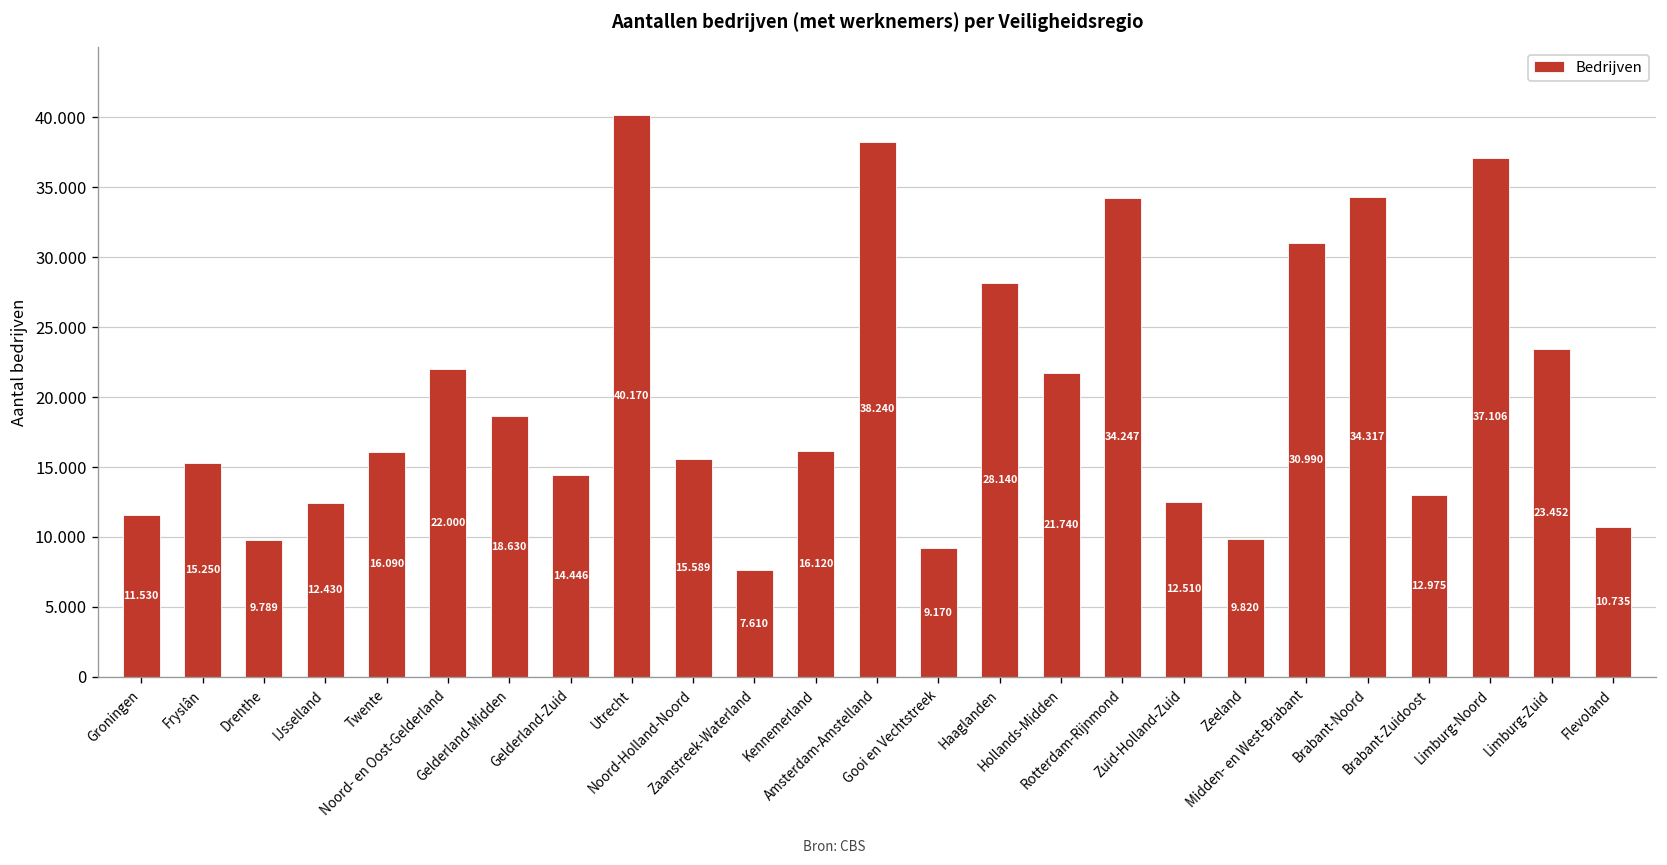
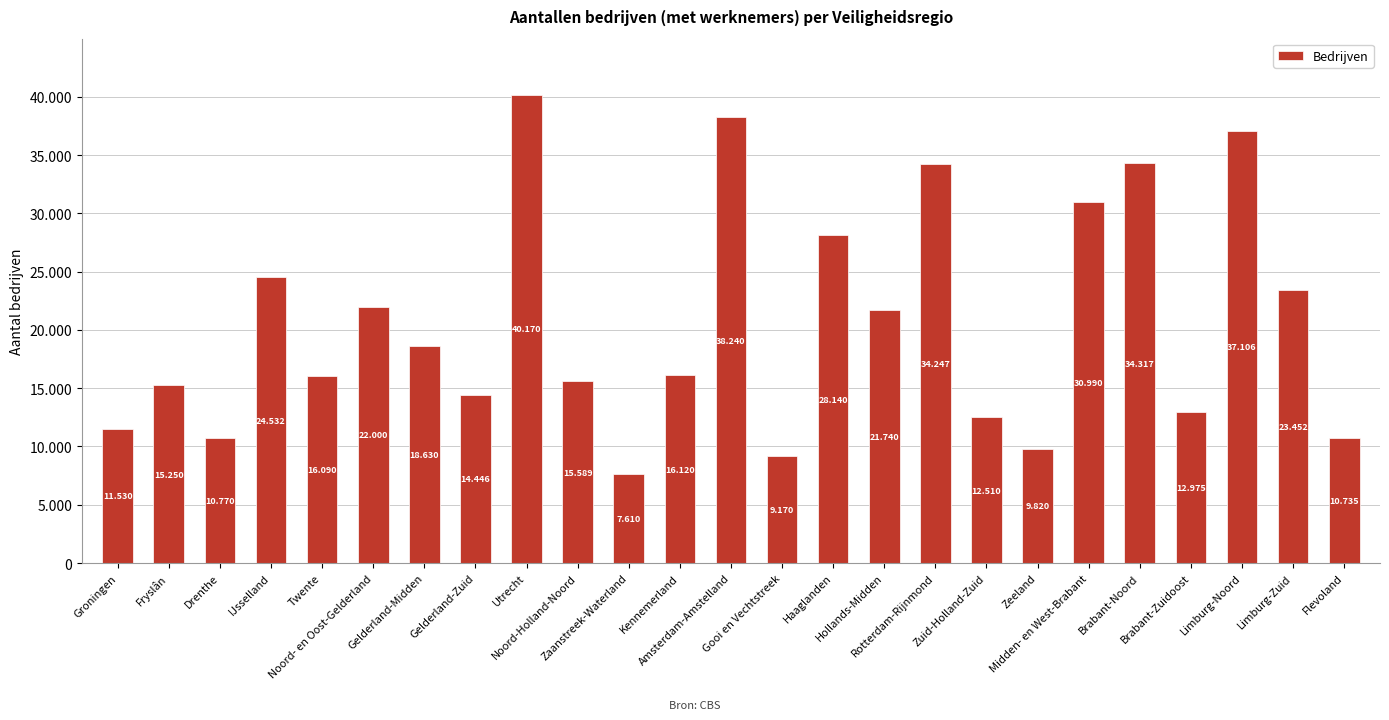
Drenthe: 9.789 -> 10.770
IJsselland: 12.430 -> 24.532
